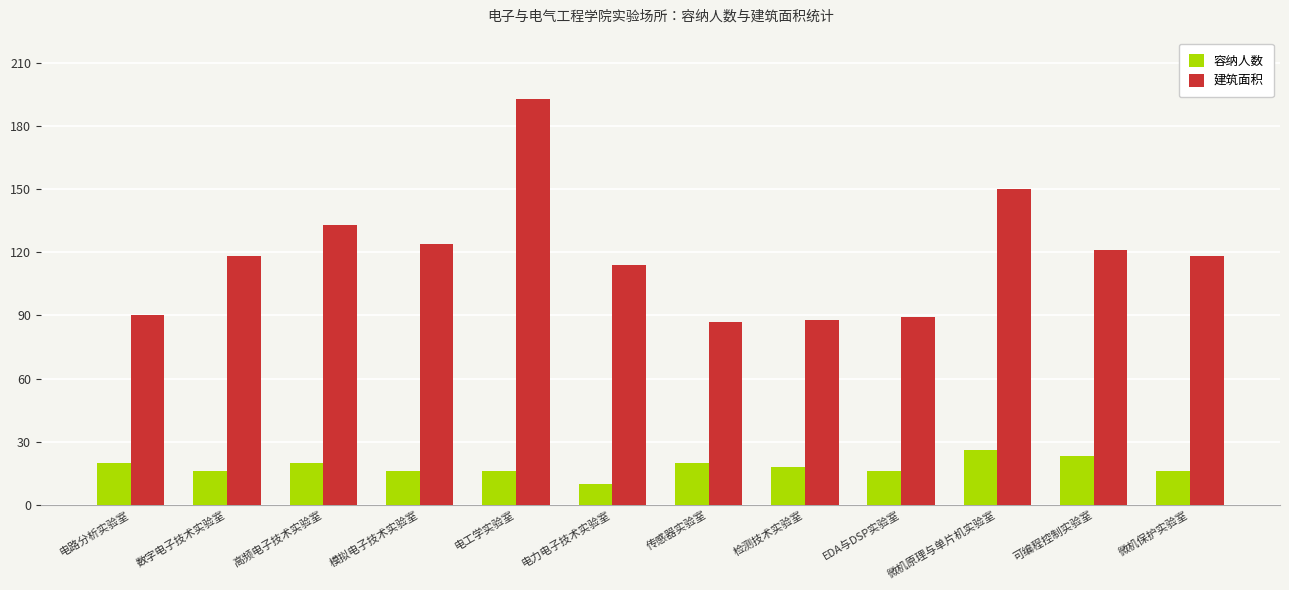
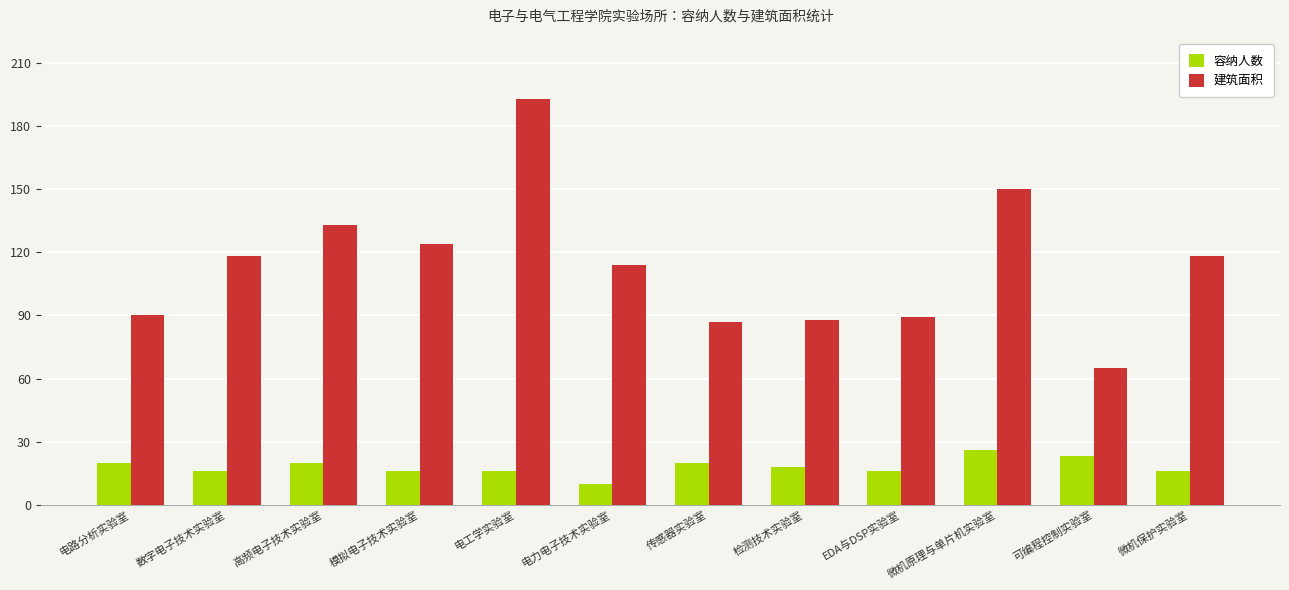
建筑面积, 可编程控制实验室: 121 -> 65
